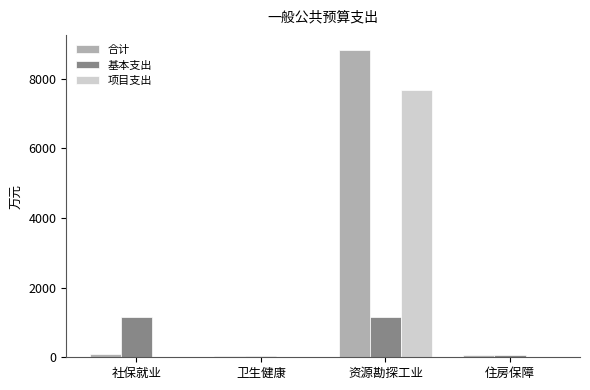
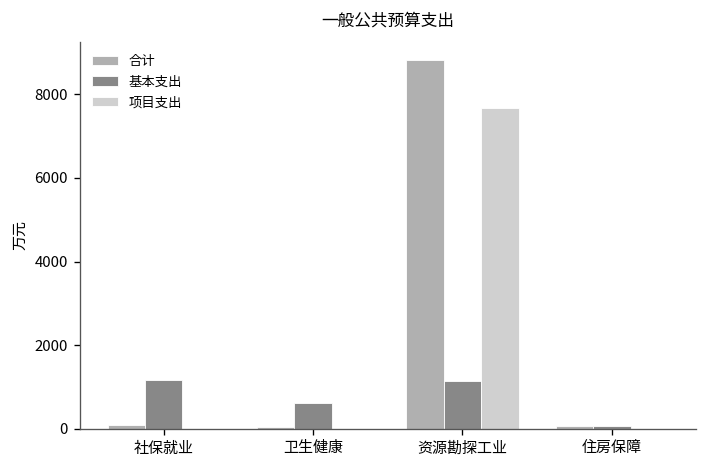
基本支出, 卫生健康: 0 -> 600
